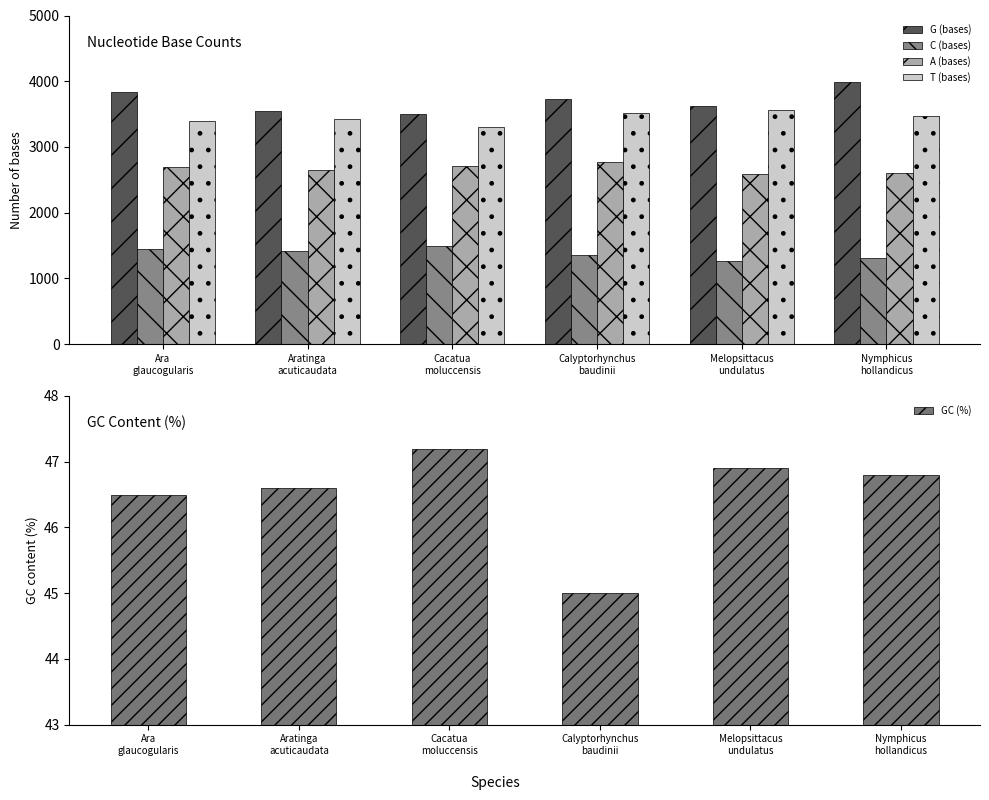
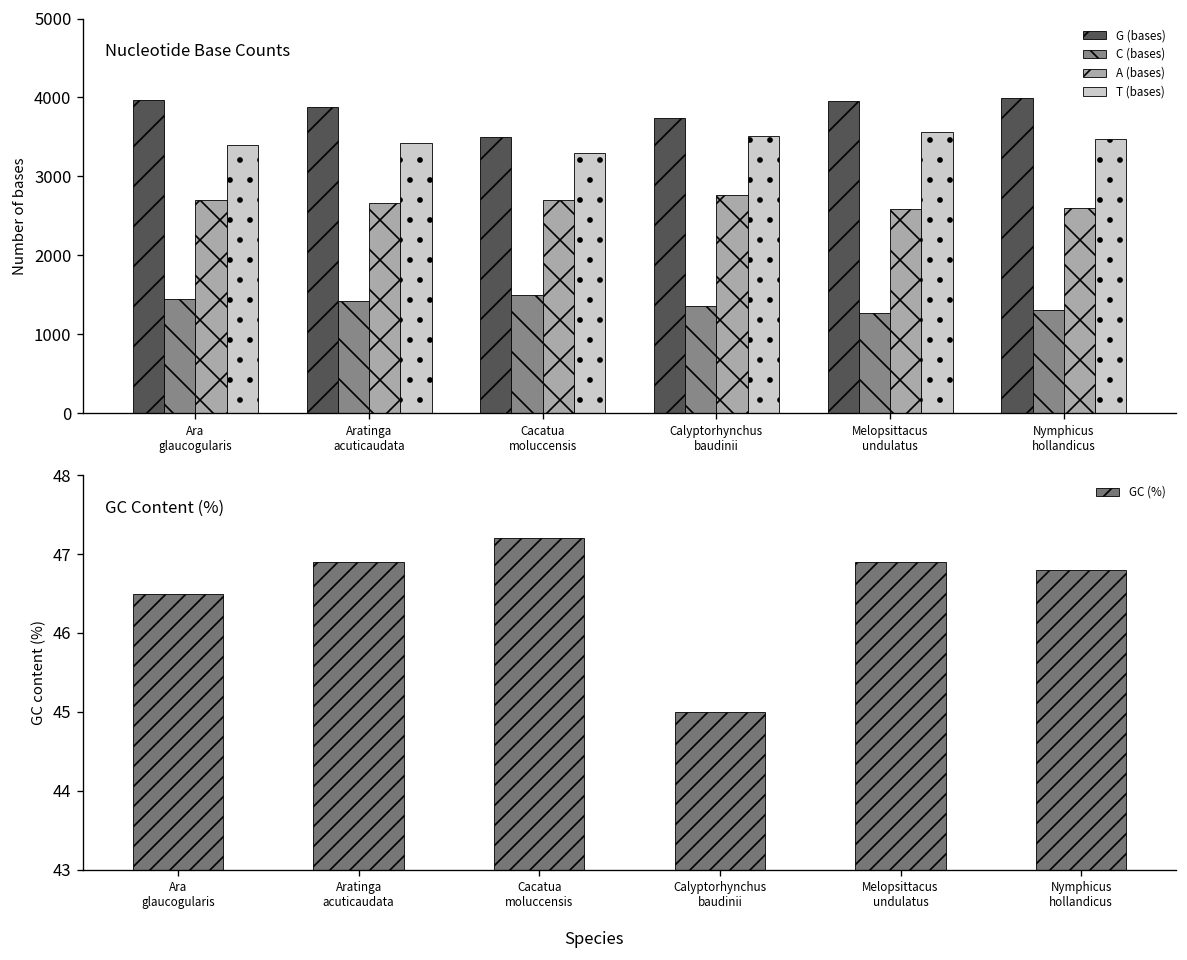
Nucleotide Base Counts, G (bases), Ara glaucogularis: 3800 -> 4000
Nucleotide Base Counts, G (bases), Aratinga acuticaudata: 3600 -> 3900
Nucleotide Base Counts, G (bases), Melopsittacus undulatus: 3600 -> 4000
GC Content (%), Aratinga acuticaudata: 46.6 -> 46.9
